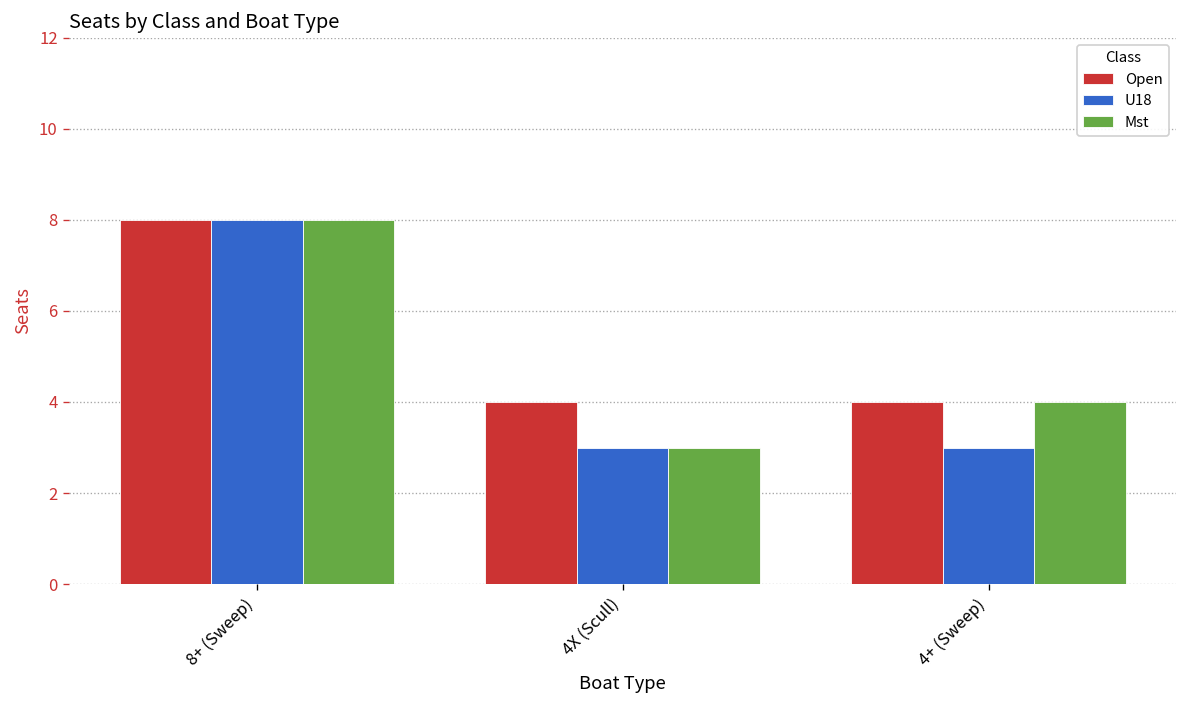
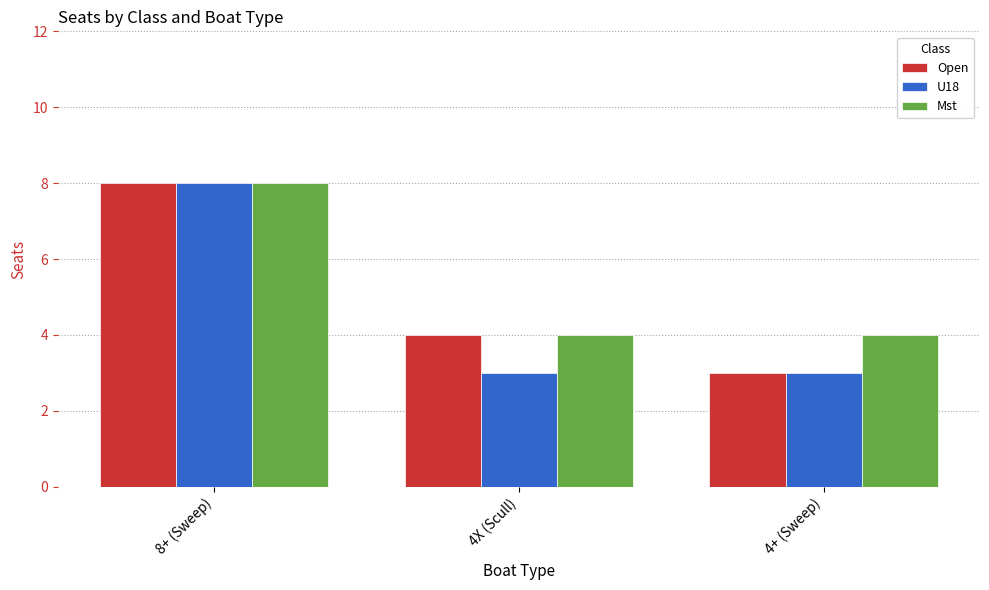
Mst, 4X (Scull): 3 -> 4
Open, 4+ (Sweep): 4 -> 3
